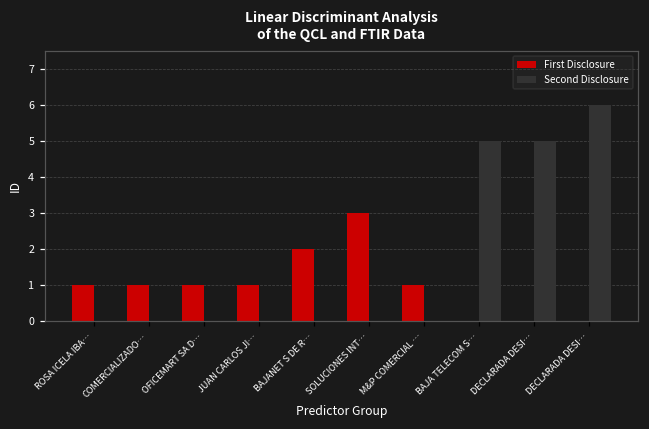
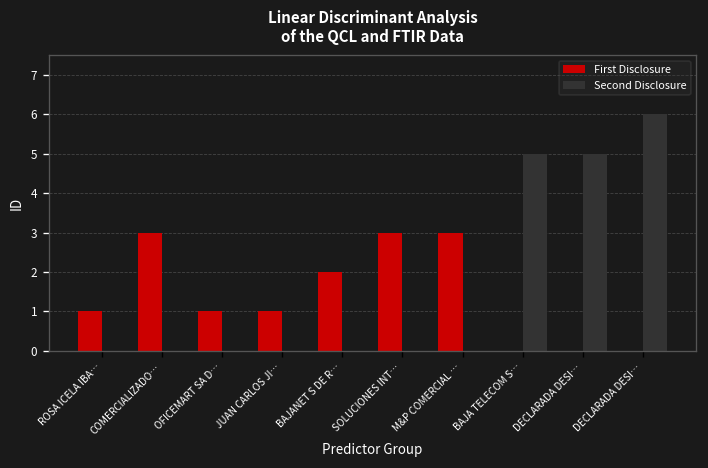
First Disclosure, COMERCIALIZADO…: 1 -> 3
First Disclosure, M&P COMERCIAL …: 1 -> 3
